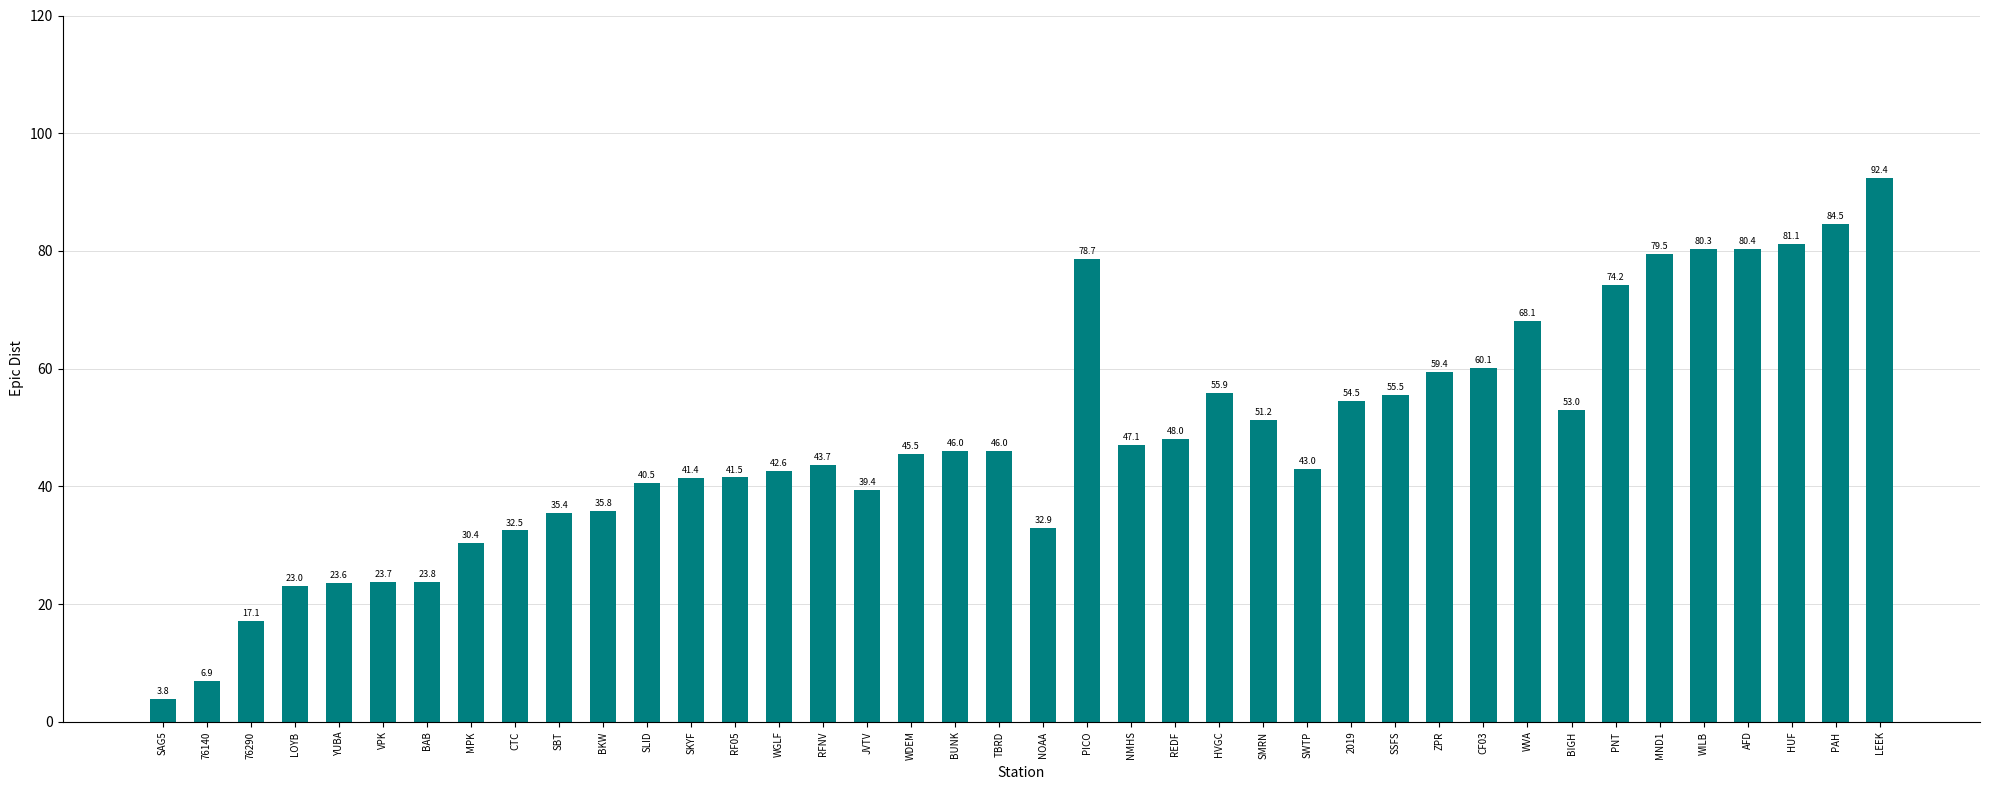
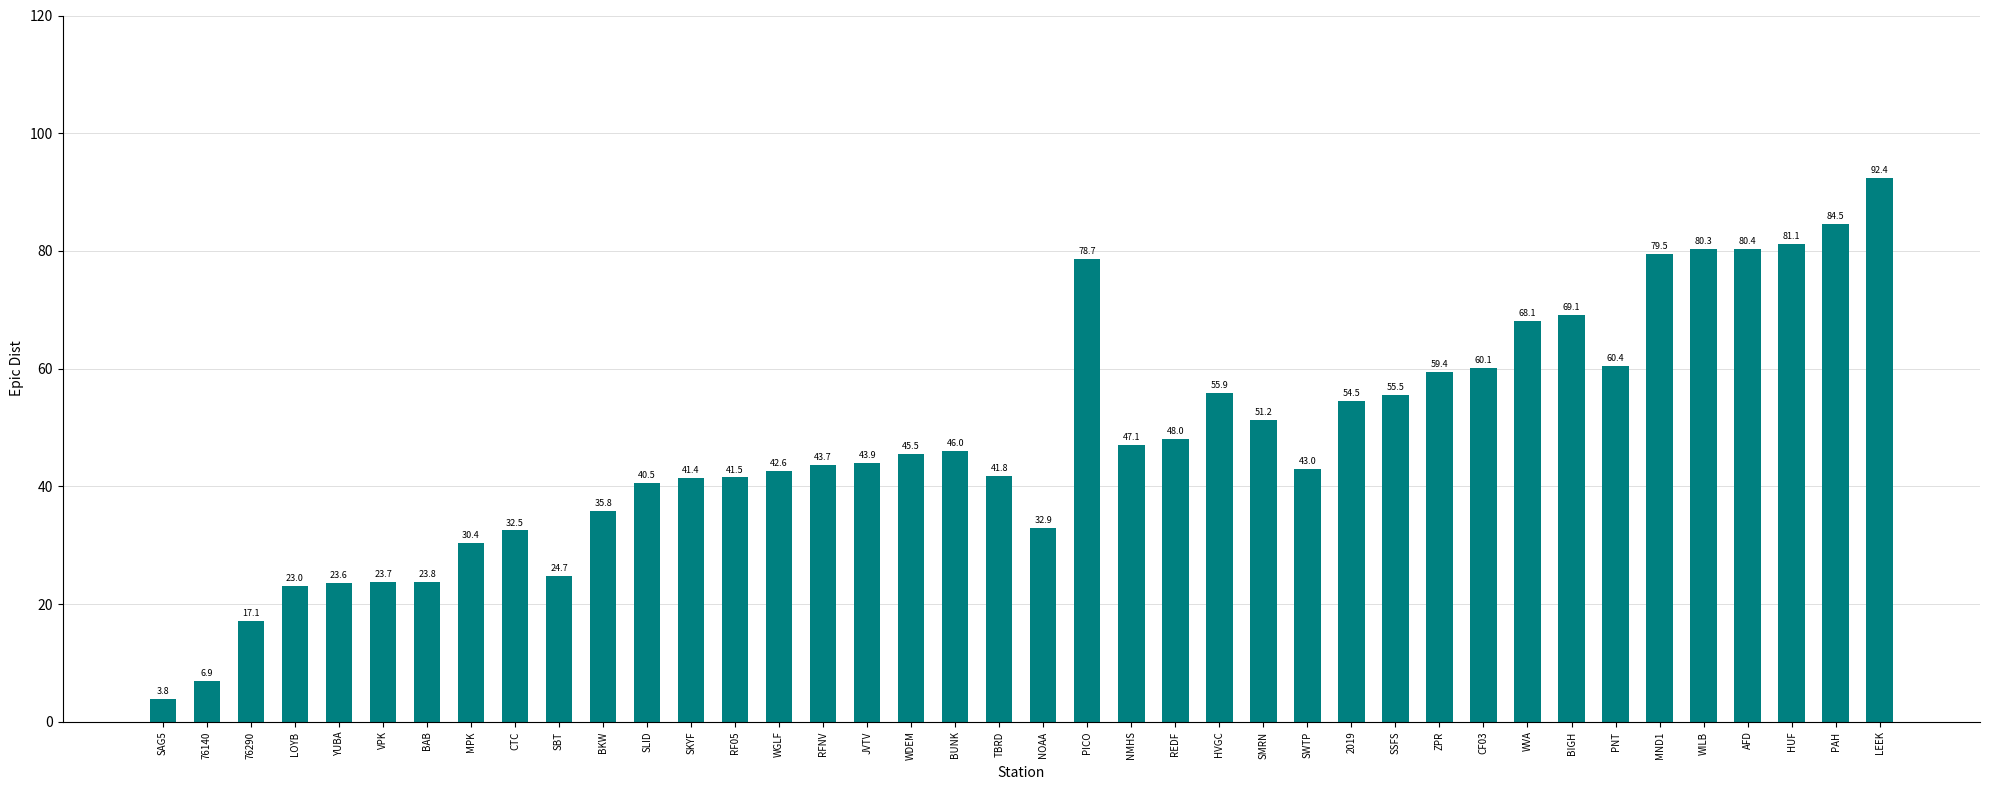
SBT: 35.4 -> 24.7
JVTV: 39.4 -> 43.9
TBRD: 46.0 -> 41.8
BIGH: 53.0 -> 69.1
PNT: 74.2 -> 60.4
